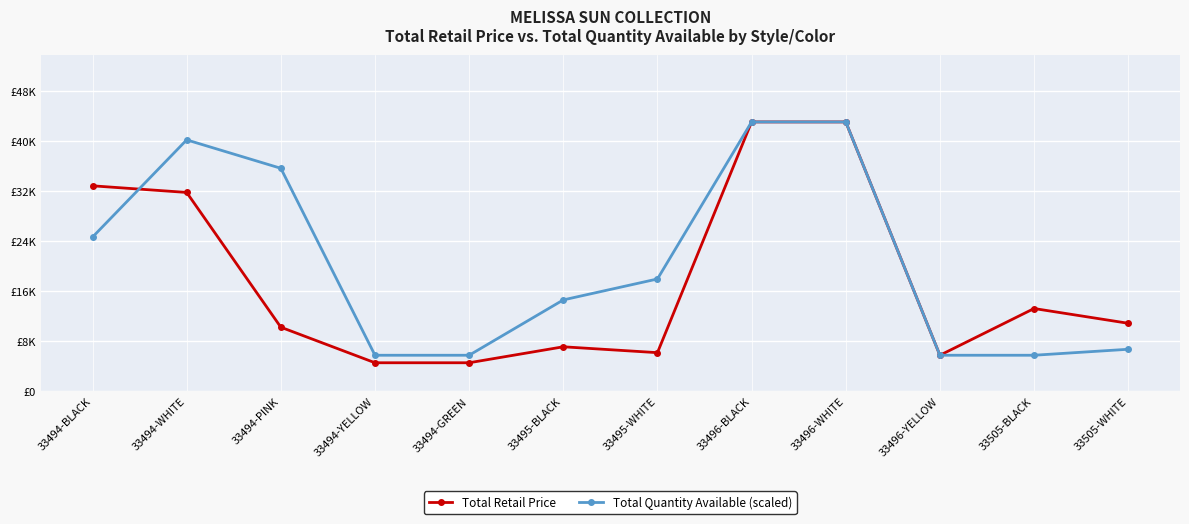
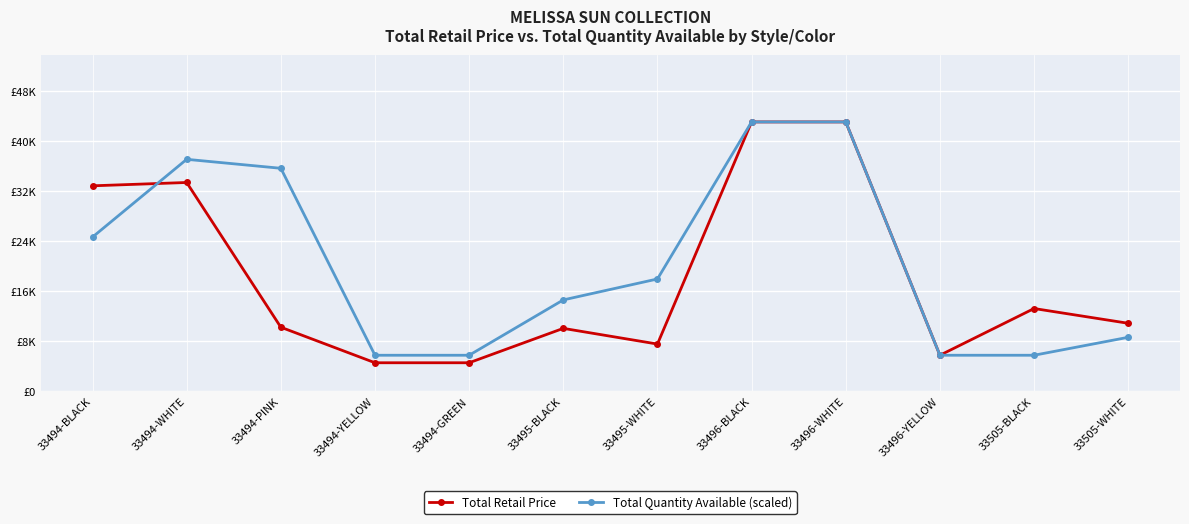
Total Retail Price, 33494-WHITE: £32000 -> £33000
Total Quantity Available (scaled), 33494-WHITE: £40000 -> £37000
Total Retail Price, 33495-BLACK: £7000 -> £10000
Total Retail Price, 33495-WHITE: £6000 -> £8000
Total Quantity Available (scaled), 33505-WHITE: £7000 -> £9000
